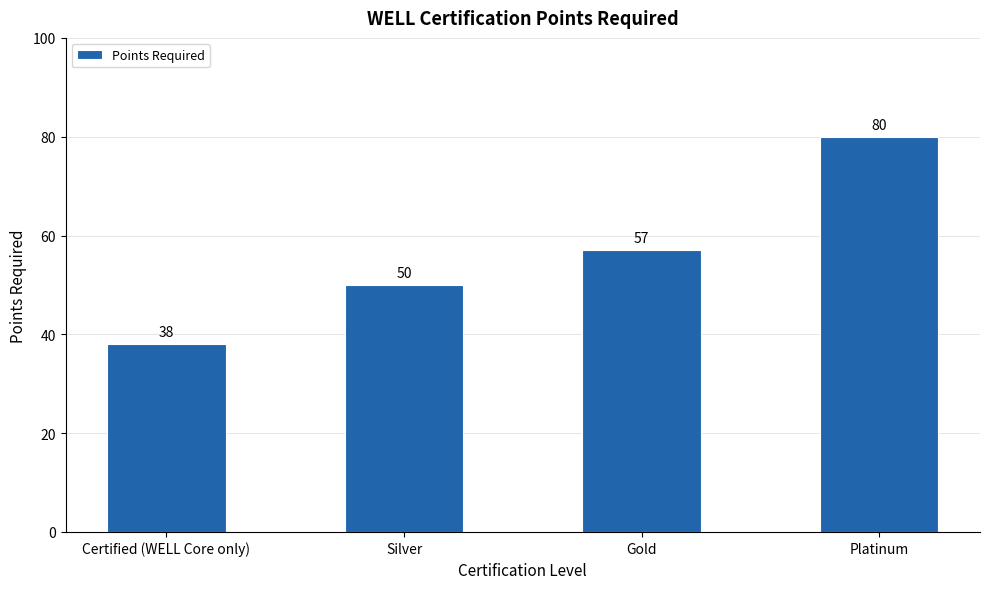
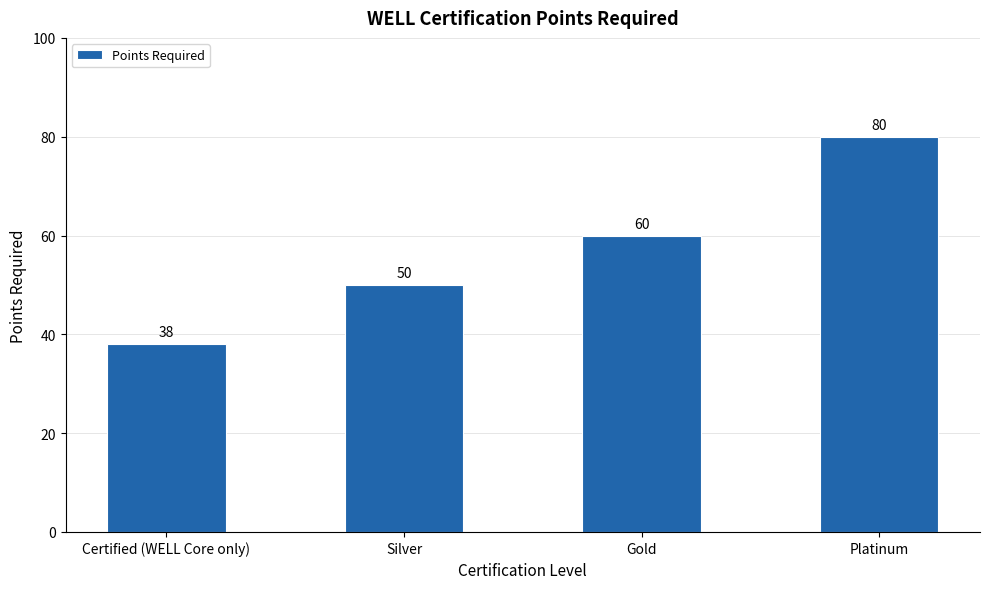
Gold: 57 -> 60
